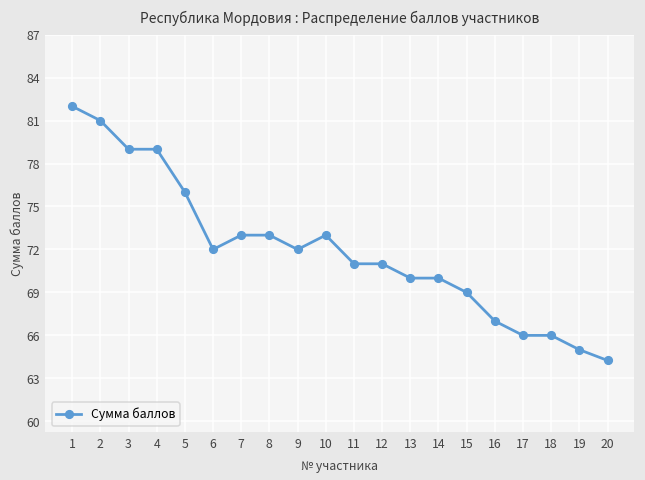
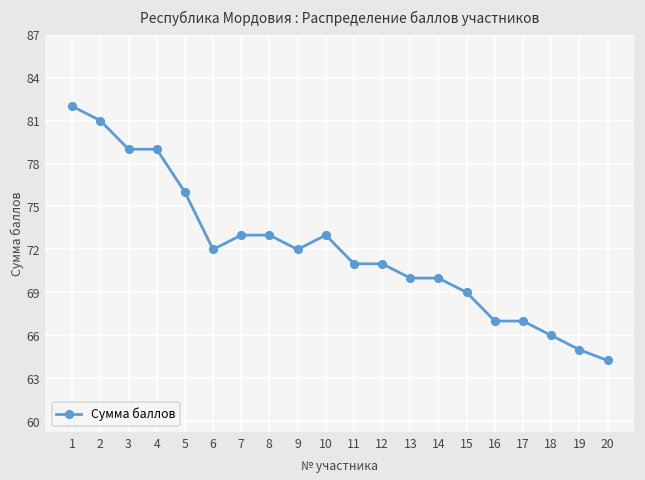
17: 66 -> 67
